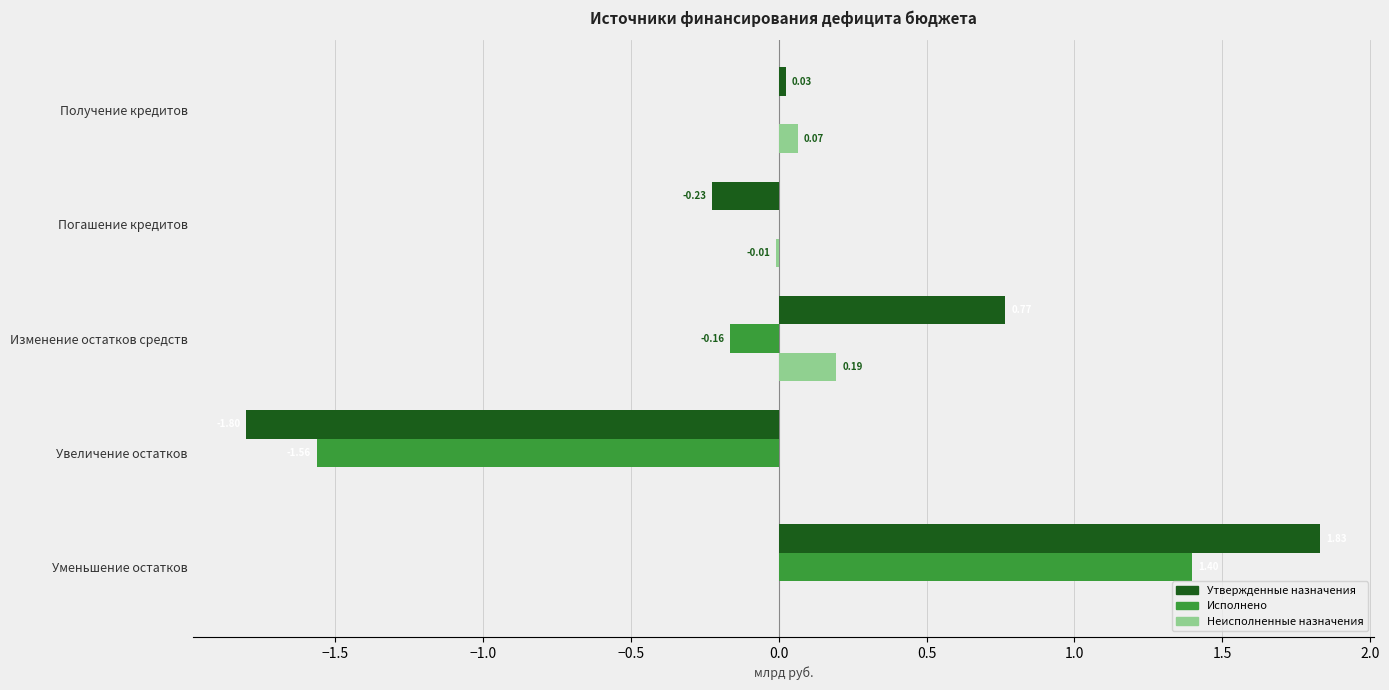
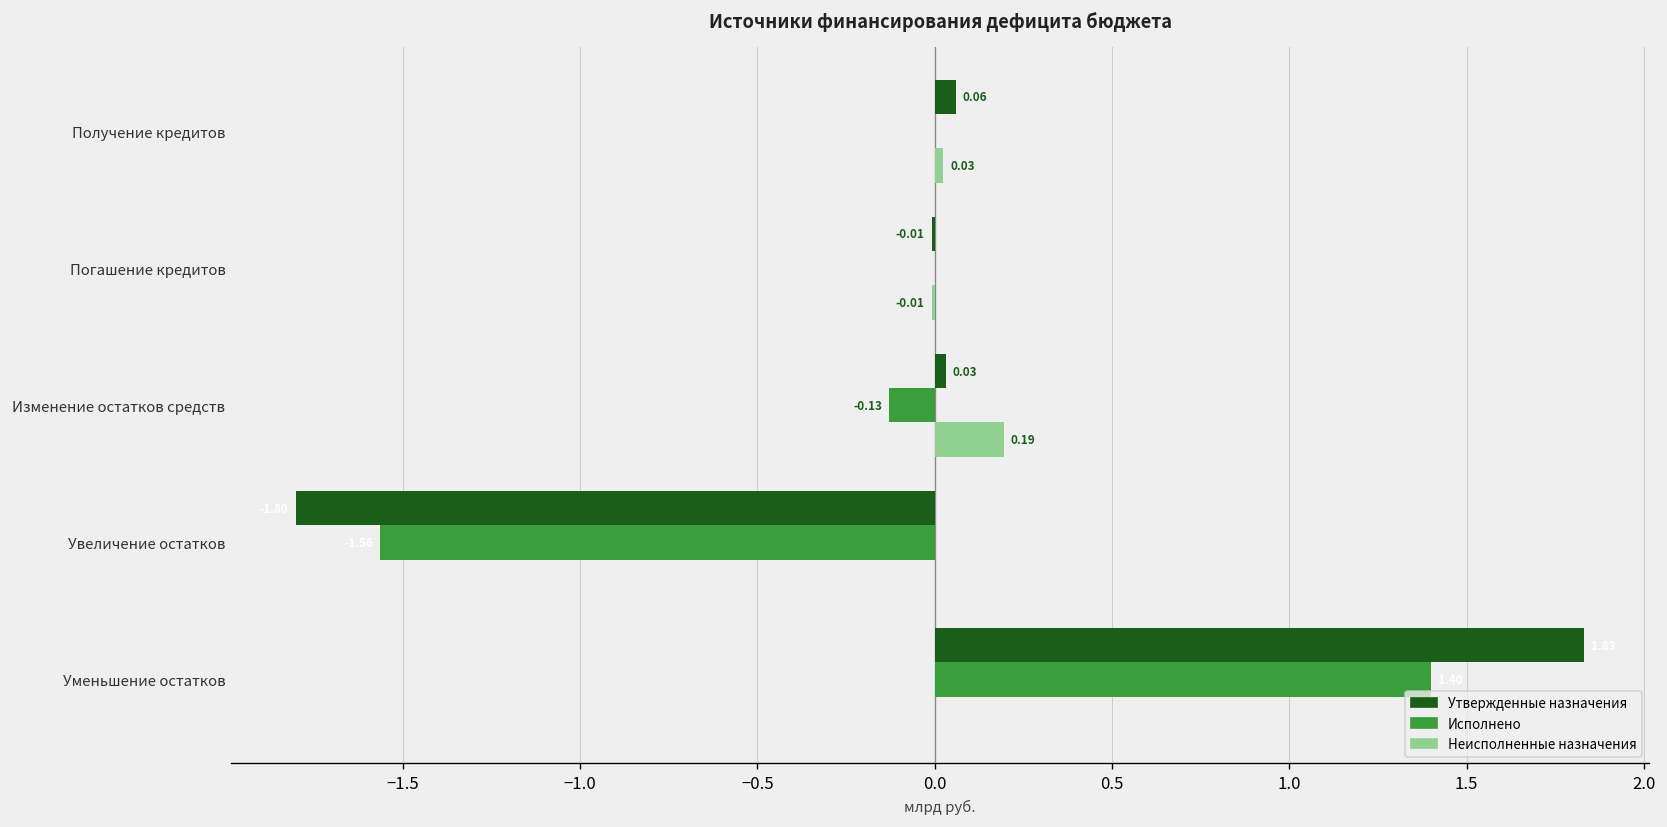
Утвержденные назначения, Получение кредитов: 0.03 -> 0.06
Неисполненные назначения, Получение кредитов: 0.07 -> 0.03
Утвержденные назначения, Погашение кредитов: -0.23 -> -0.01
Утвержденные назначения, Изменение остатков средств: 0.77 -> 0.03
Исполнено, Изменение остатков средств: -0.16 -> -0.13
